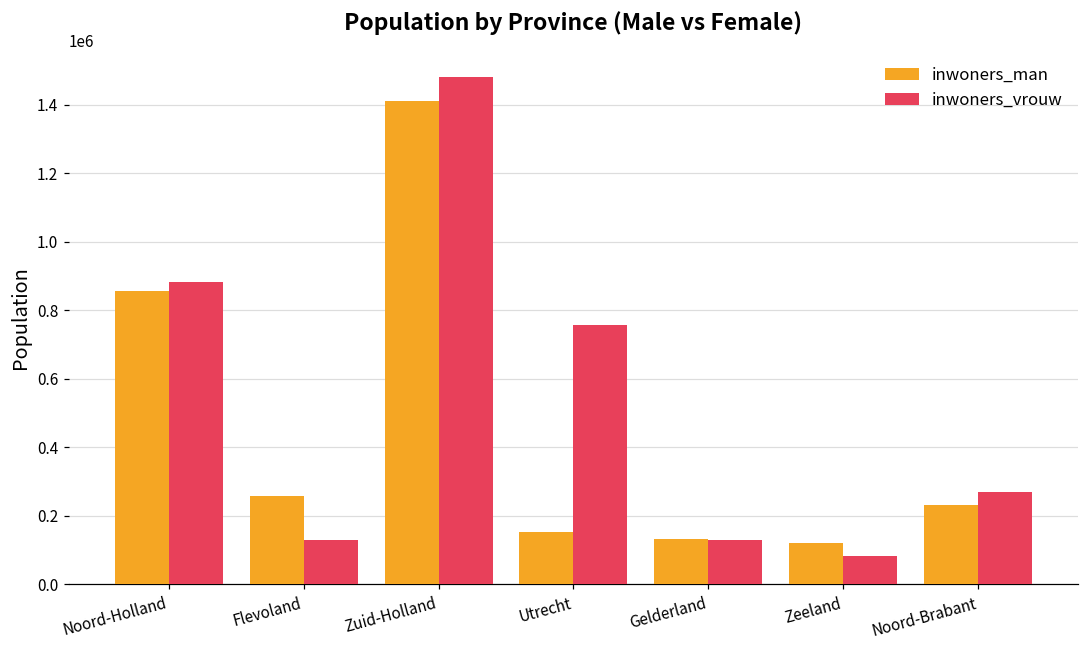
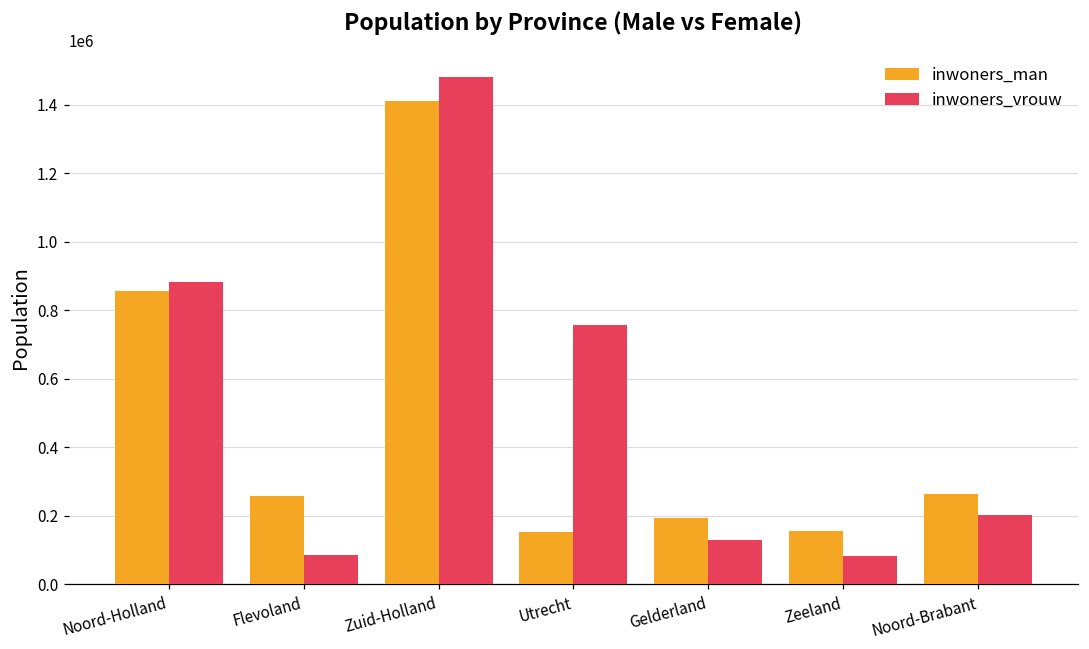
inwoners_vrouw, Flevoland: 130000 -> 90000
inwoners_man, Gelderland: 130000 -> 190000
inwoners_man, Zeeland: 120000 -> 160000
inwoners_man, Noord-Brabant: 230000 -> 260000
inwoners_vrouw, Noord-Brabant: 270000 -> 200000
